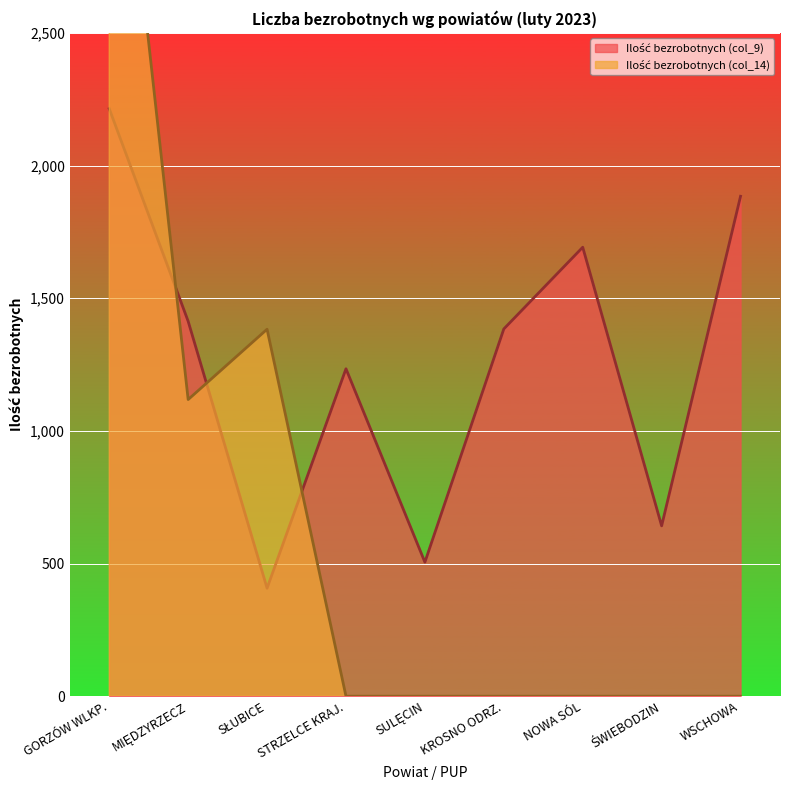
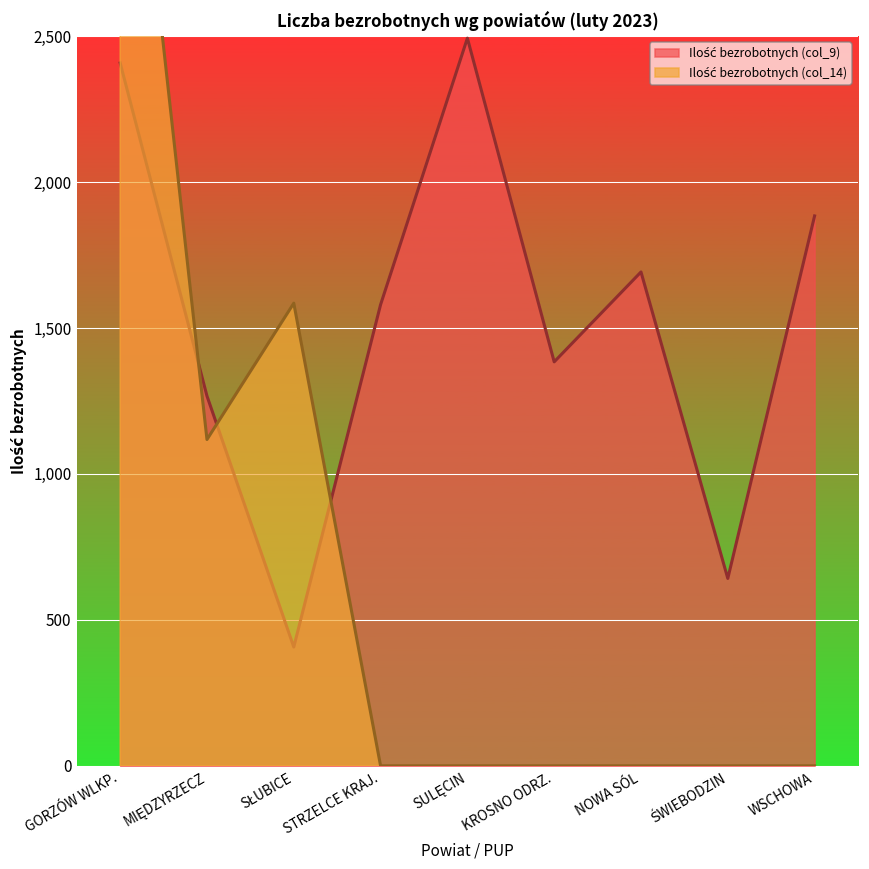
Ilość bezrobotnych (col_9), GORZÓW WLKP.: 2,210 -> 2,410
Ilość bezrobotnych (col_9), MIĘDZYRZECZ: 1,410 -> 1,270
Ilość bezrobotnych (col_14), SŁUBICE: 1,380 -> 1,590
Ilość bezrobotnych (col_9), STRZELCE KRAJ.: 1,230 -> 1,580
Ilość bezrobotnych (col_9), SULĘCIN: 510 -> 2,490
